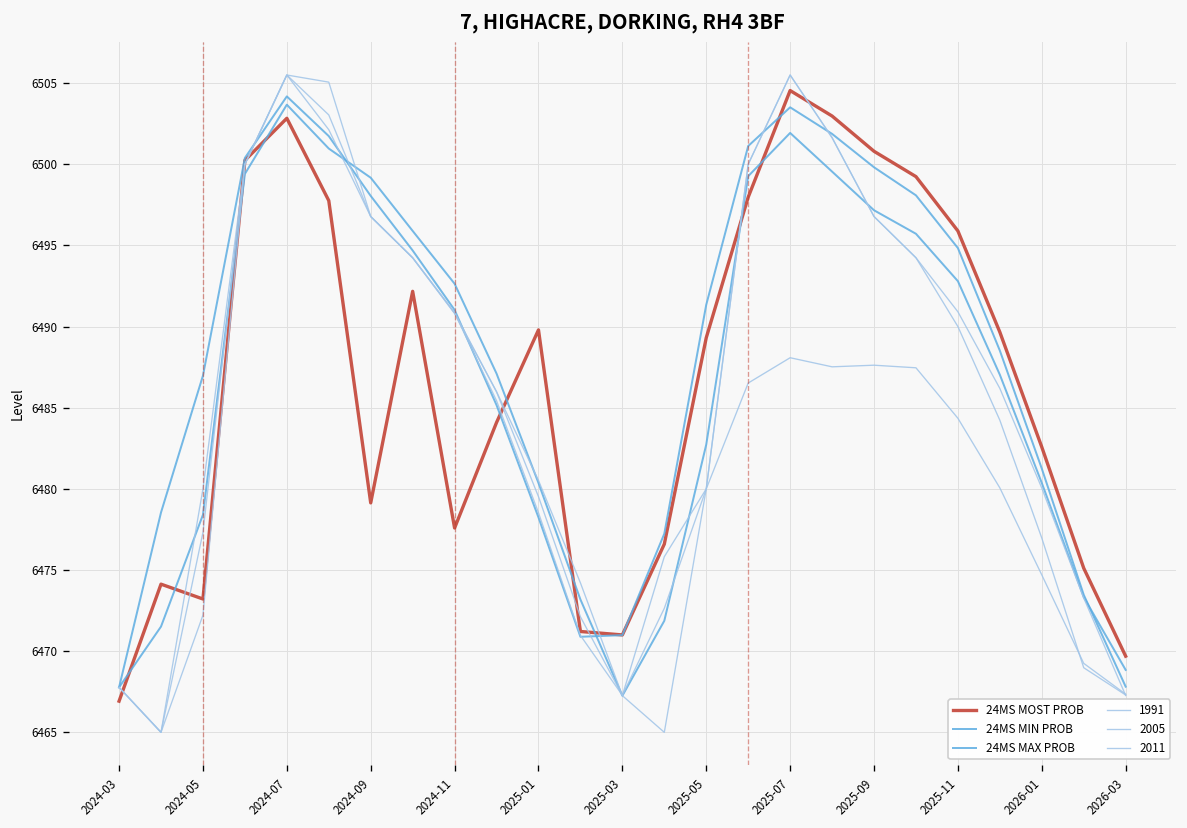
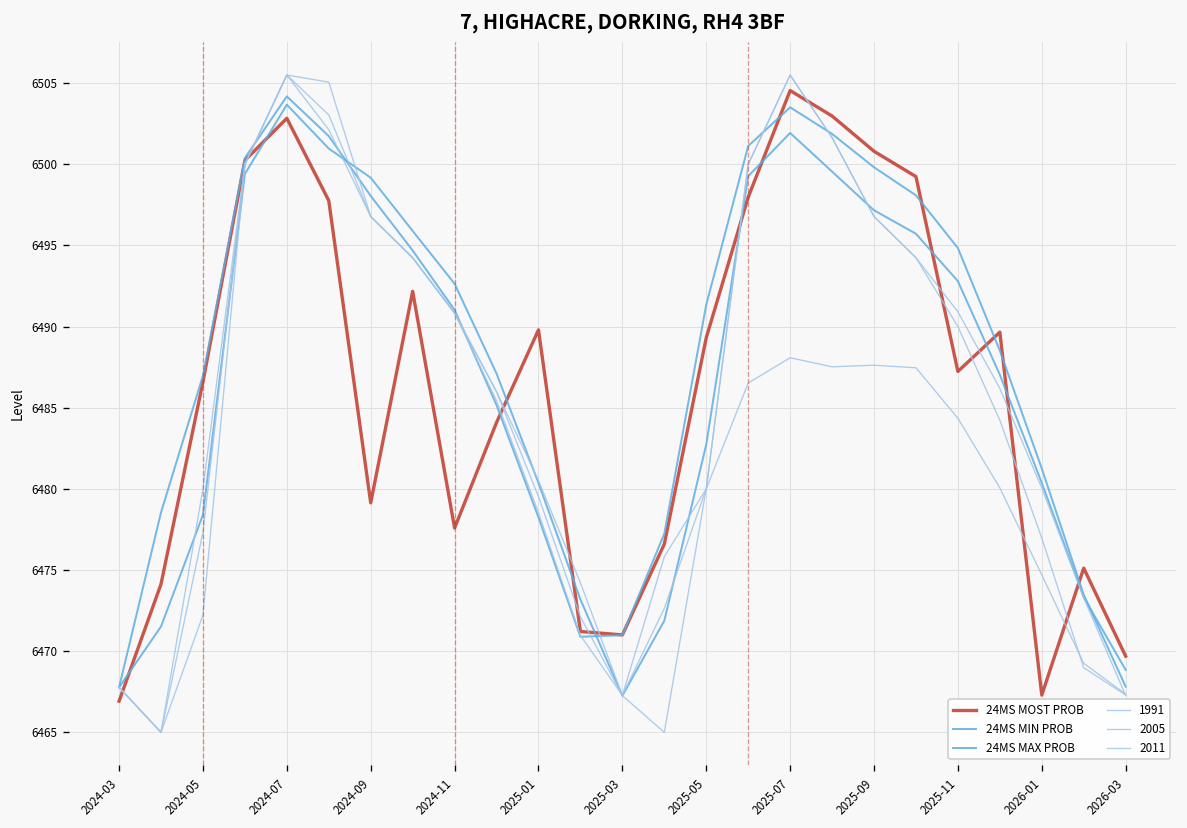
24MS MOST PROB, 2024-05: 6473.2 -> 6486.6
24MS MOST PROB, 2025-11: 6495.9 -> 6487.2
24MS MOST PROB, 2026-01: 6482.6 -> 6467.3
